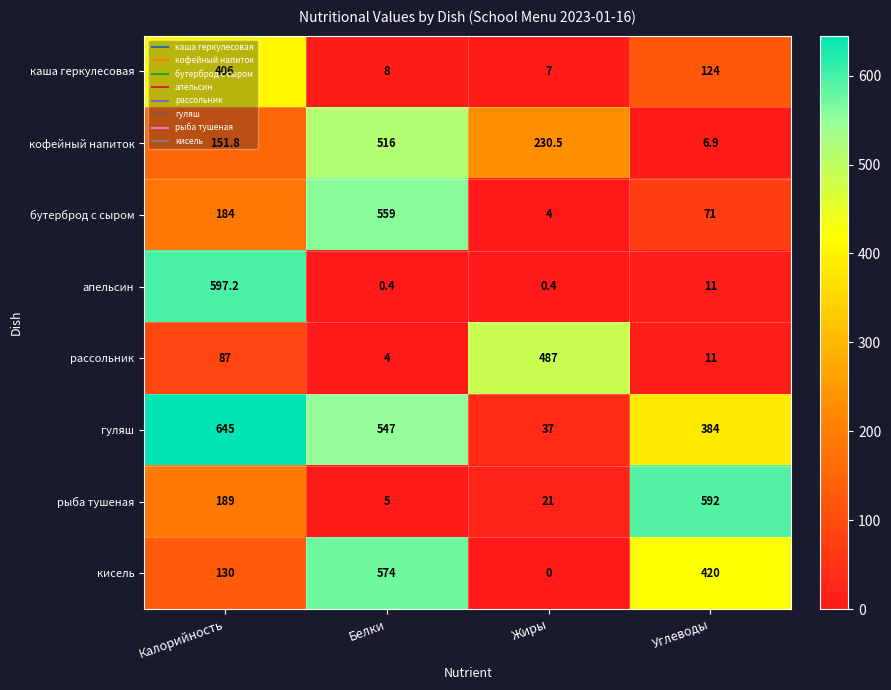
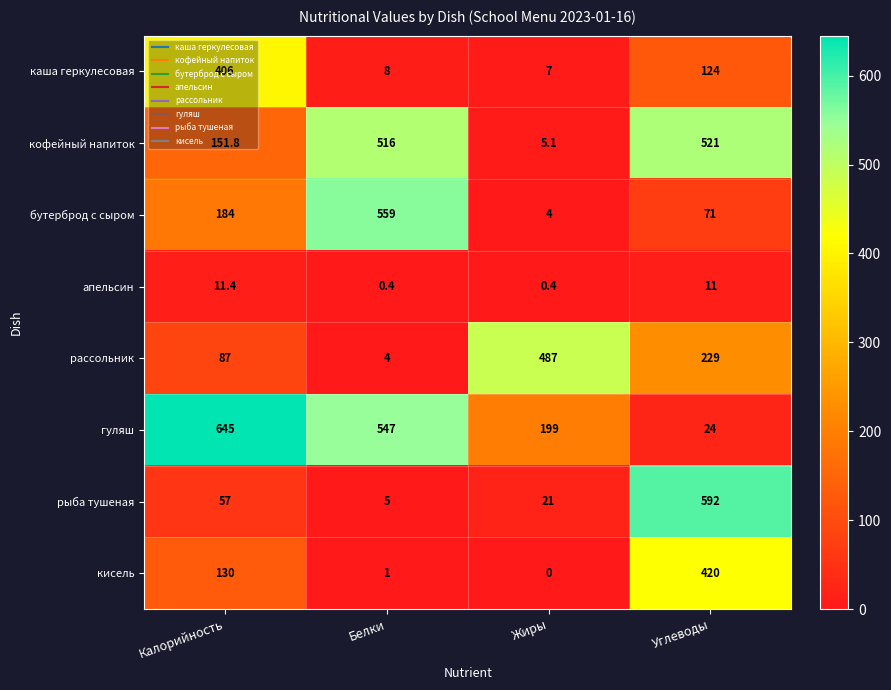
кофейный напиток, Жиры: 230.5 -> 5.1
кофейный напиток, Углеводы: 6.9 -> 521
апельсин, Калорийность: 597.2 -> 11.4
рассольник, Углеводы: 11 -> 229
гуляш, Жиры: 37 -> 199
гуляш, Углеводы: 384 -> 24
рыба тушеная, Калорийность: 189 -> 57
кисель, Белки: 574 -> 1
